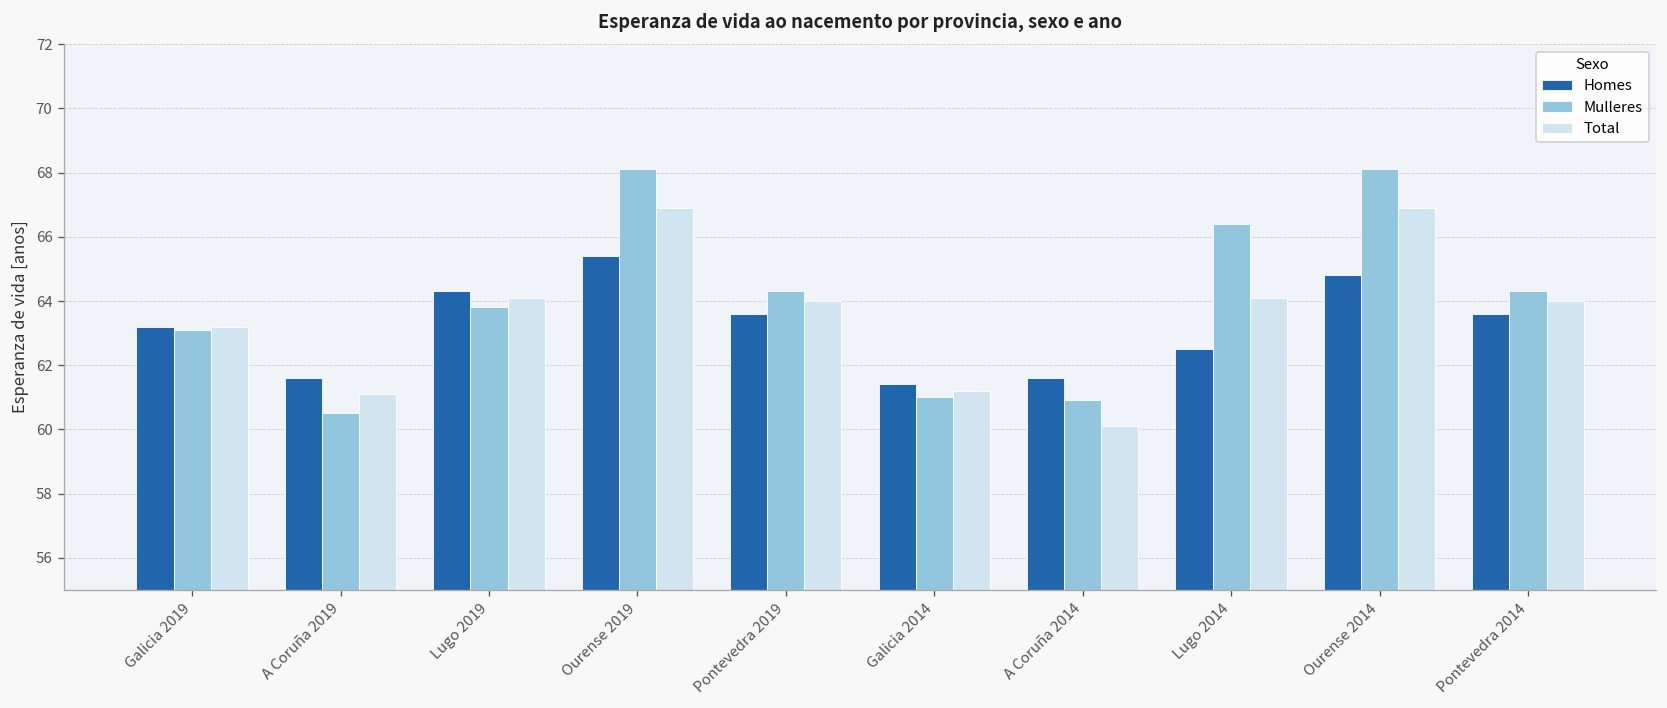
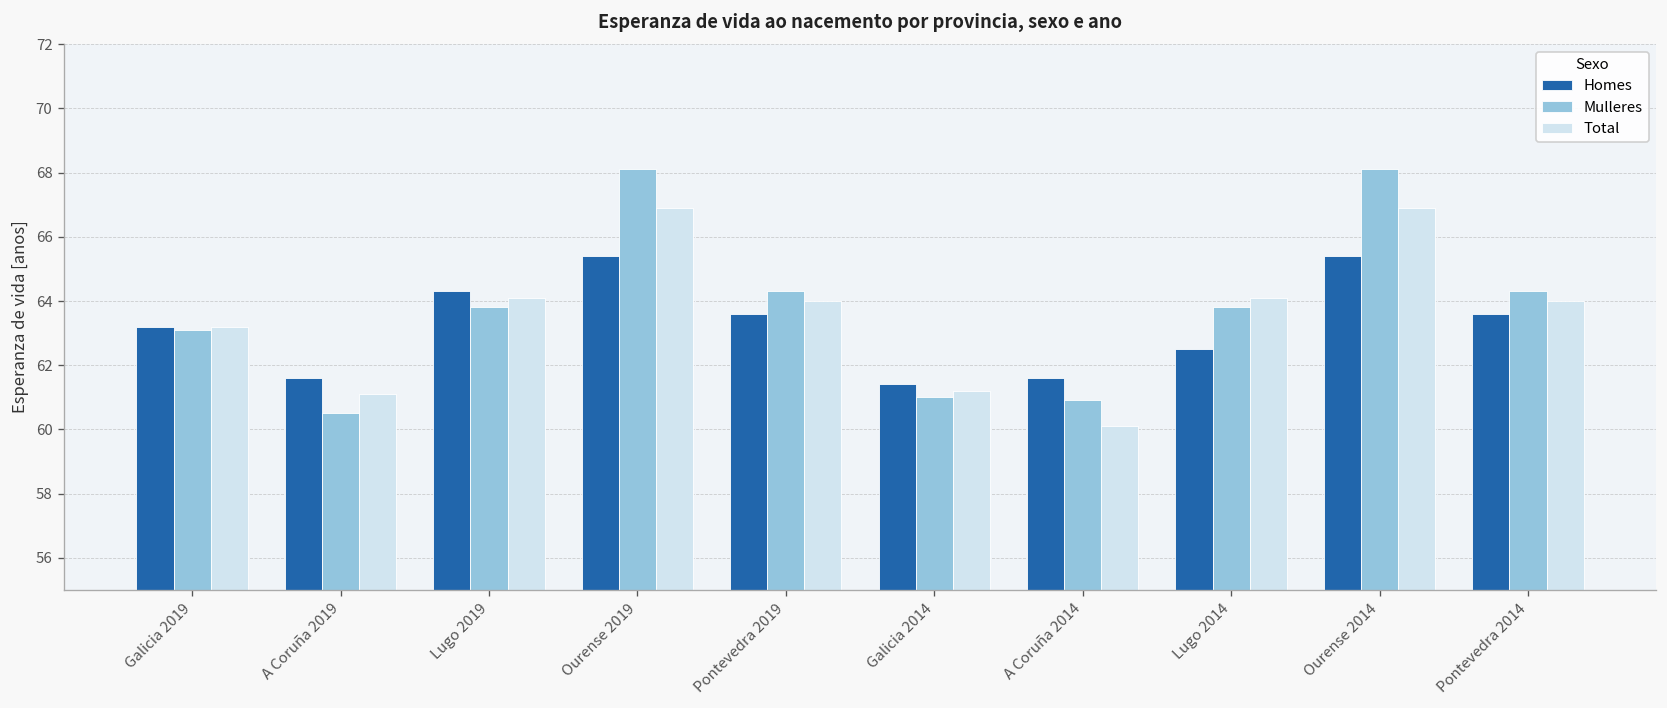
Mulleres, Lugo 2014: 66.4 -> 63.8
Homes, Ourense 2014: 64.8 -> 65.4
